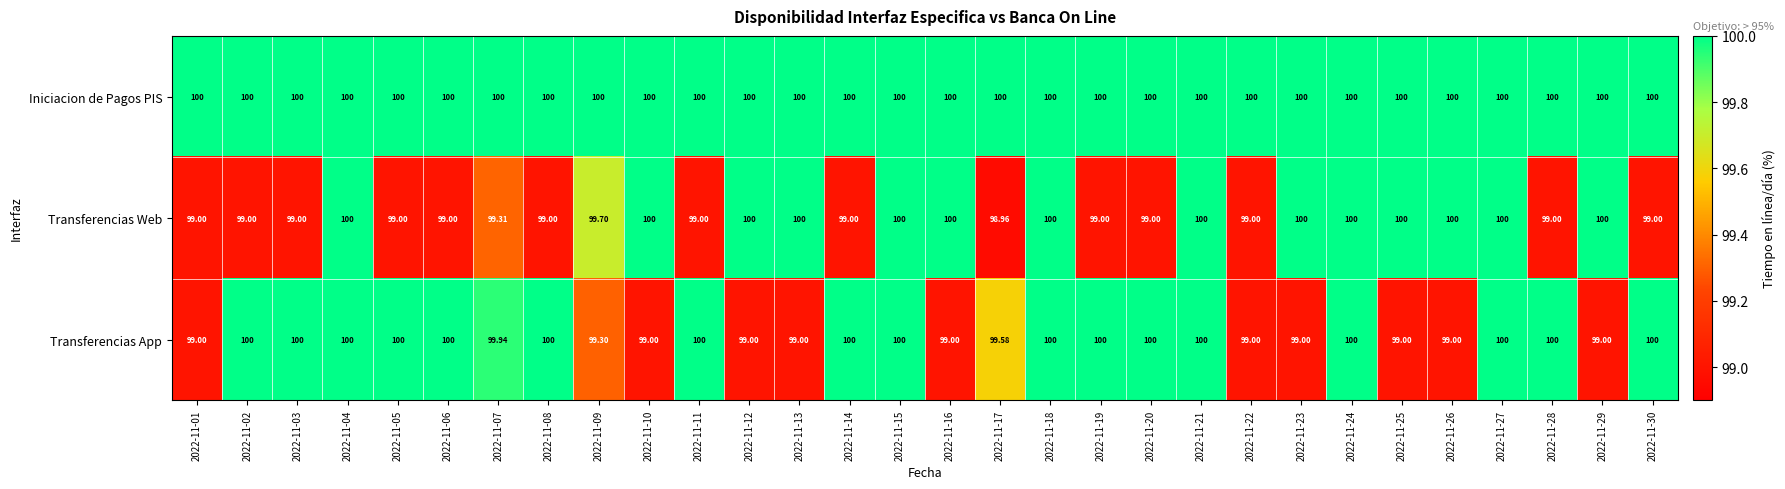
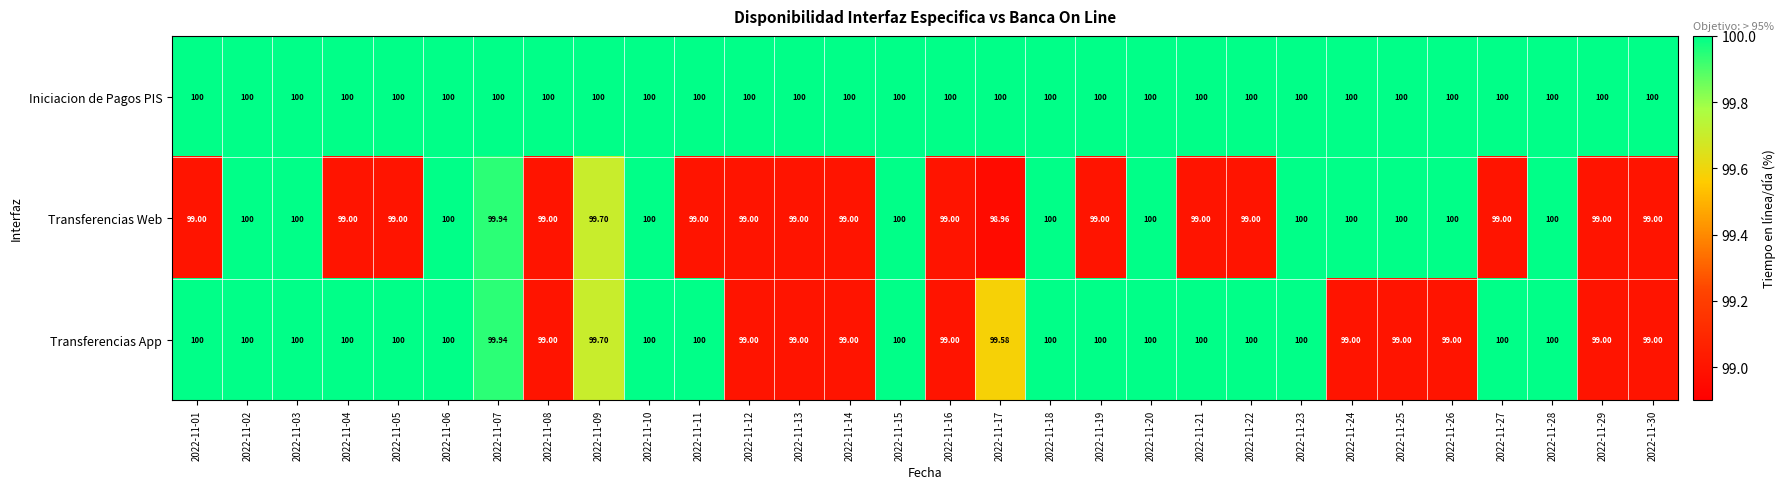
Transferencias Web, 2022-11-02: 99.00 -> 100
Transferencias Web, 2022-11-03: 99.00 -> 100
Transferencias Web, 2022-11-04: 100 -> 99.00
Transferencias Web, 2022-11-06: 99.00 -> 100
Transferencias Web, 2022-11-07: 99.31 -> 99.94
Transferencias Web, 2022-11-12: 100 -> 99.00
Transferencias Web, 2022-11-13: 100 -> 99.00
Transferencias Web, 2022-11-16: 100 -> 99.00
Transferencias Web, 2022-11-20: 99.00 -> 100
Transferencias Web, 2022-11-21: 100 -> 99.00
Transferencias Web, 2022-11-27: 100 -> 99.00
Transferencias Web, 2022-11-28: 99.00 -> 100
Transferencias Web, 2022-11-29: 100 -> 99.00
Transferencias App, 2022-11-01: 99.00 -> 100
Transferencias App, 2022-11-08: 100 -> 99.00
Transferencias App, 2022-11-09: 99.30 -> 99.70
Transferencias App, 2022-11-10: 99.00 -> 100
Transferencias App, 2022-11-14: 100 -> 99.00
Transferencias App, 2022-11-22: 99.00 -> 100
Transferencias App, 2022-11-23: 99.00 -> 100
Transferencias App, 2022-11-24: 100 -> 99.00
Transferencias App, 2022-11-30: 100 -> 99.00
